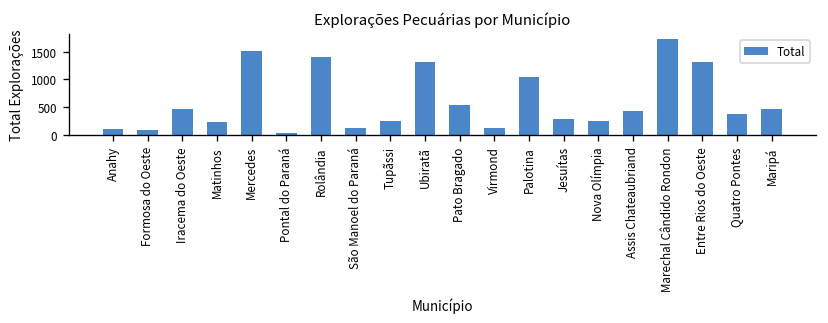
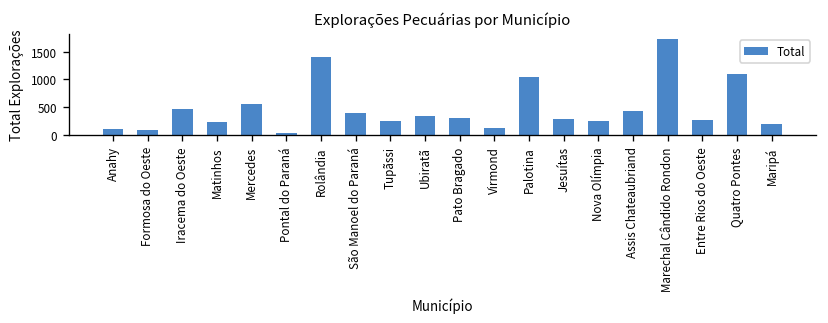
Mercedes: 1500 -> 500
São Manoel do Paraná: 100 -> 400
Ubiratã: 1300 -> 300
Pato Bragado: 500 -> 300
Entre Rios do Oeste: 1300 -> 300
Quatro Pontes: 400 -> 1100
Maripá: 500 -> 200
